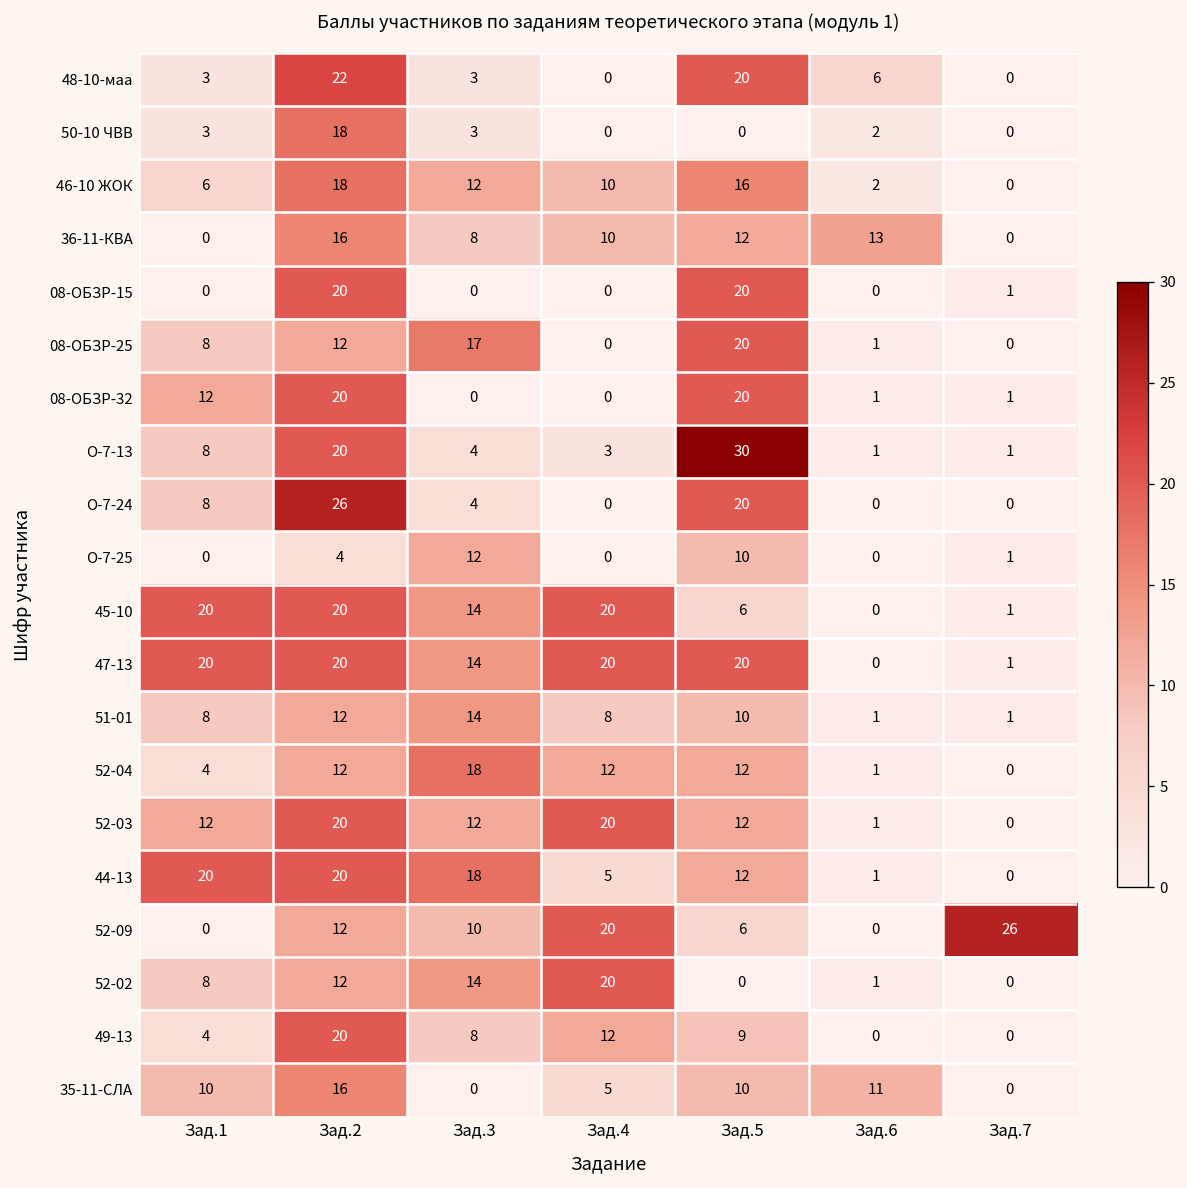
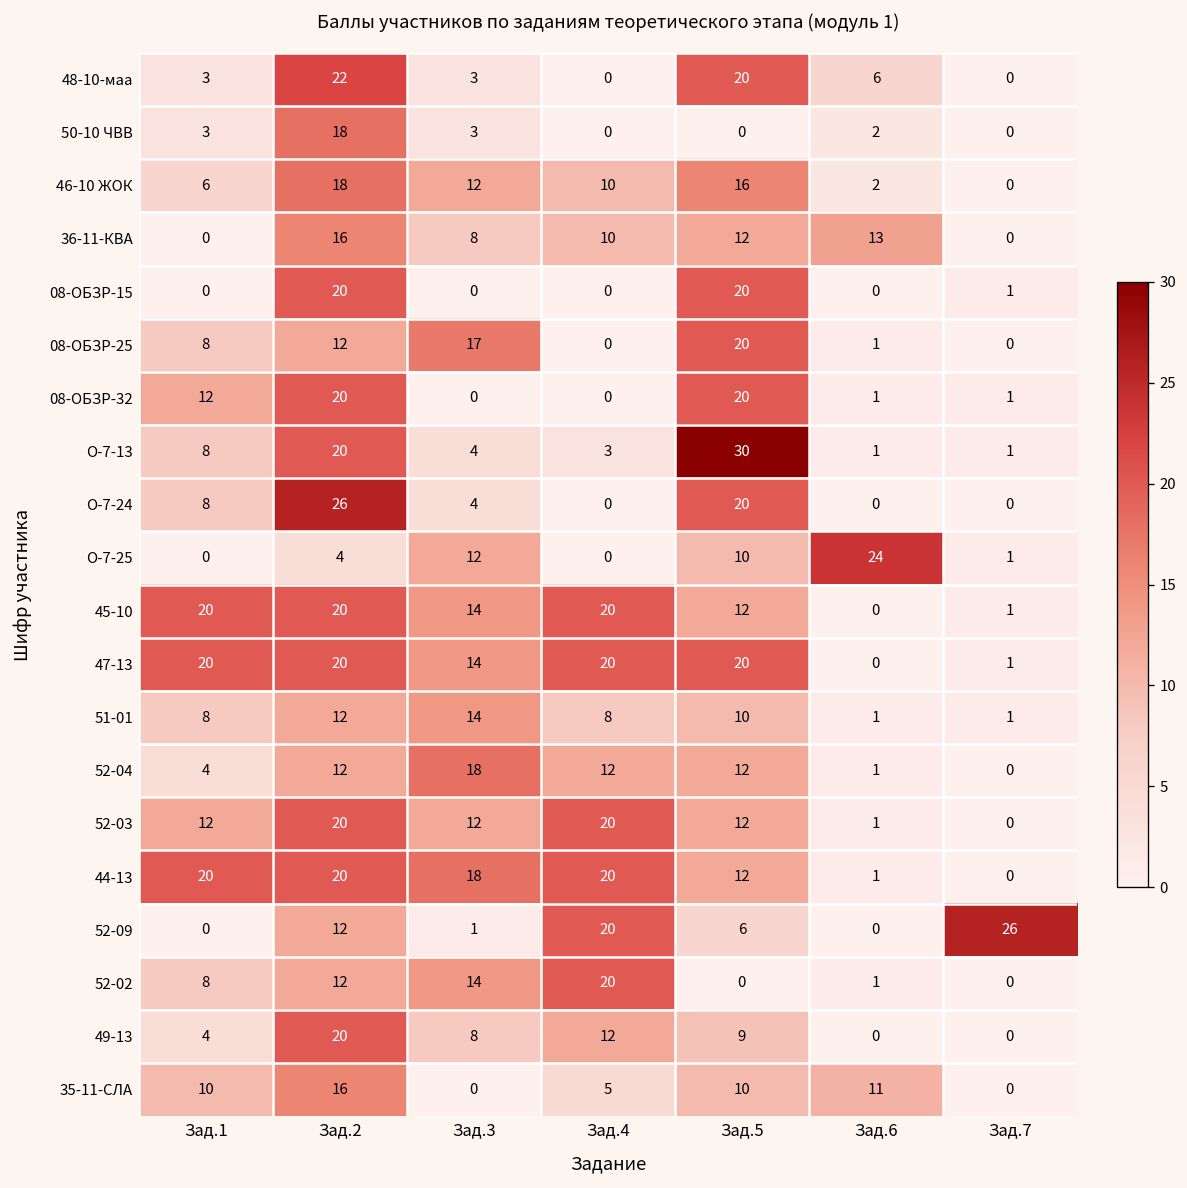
О-7-25, Зад.6: 0 -> 24
45-10, Зад.5: 6 -> 12
44-13, Зад.4: 5 -> 20
52-09, Зад.3: 10 -> 1
